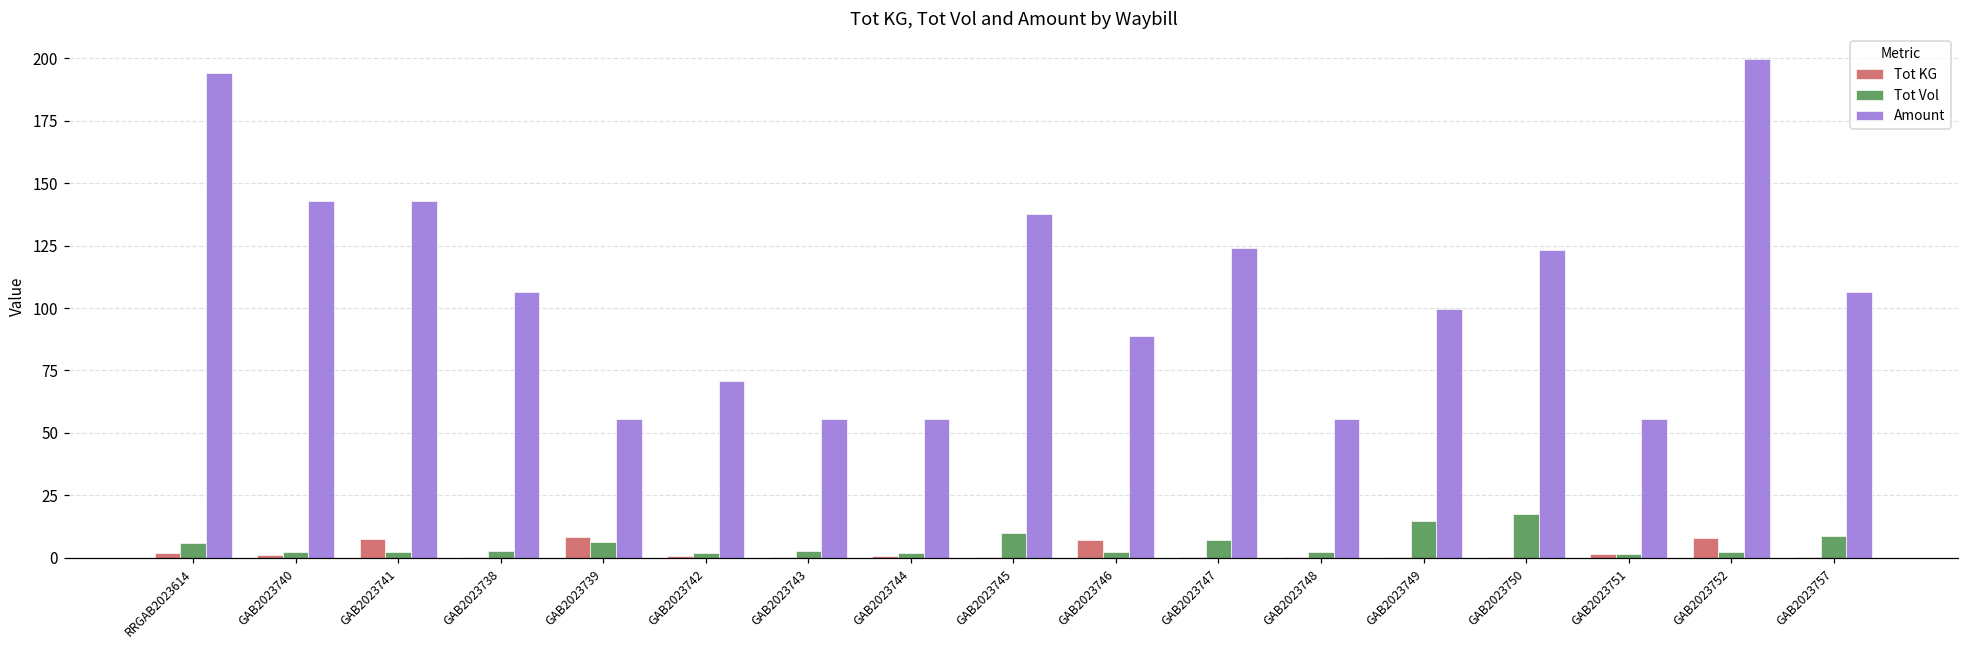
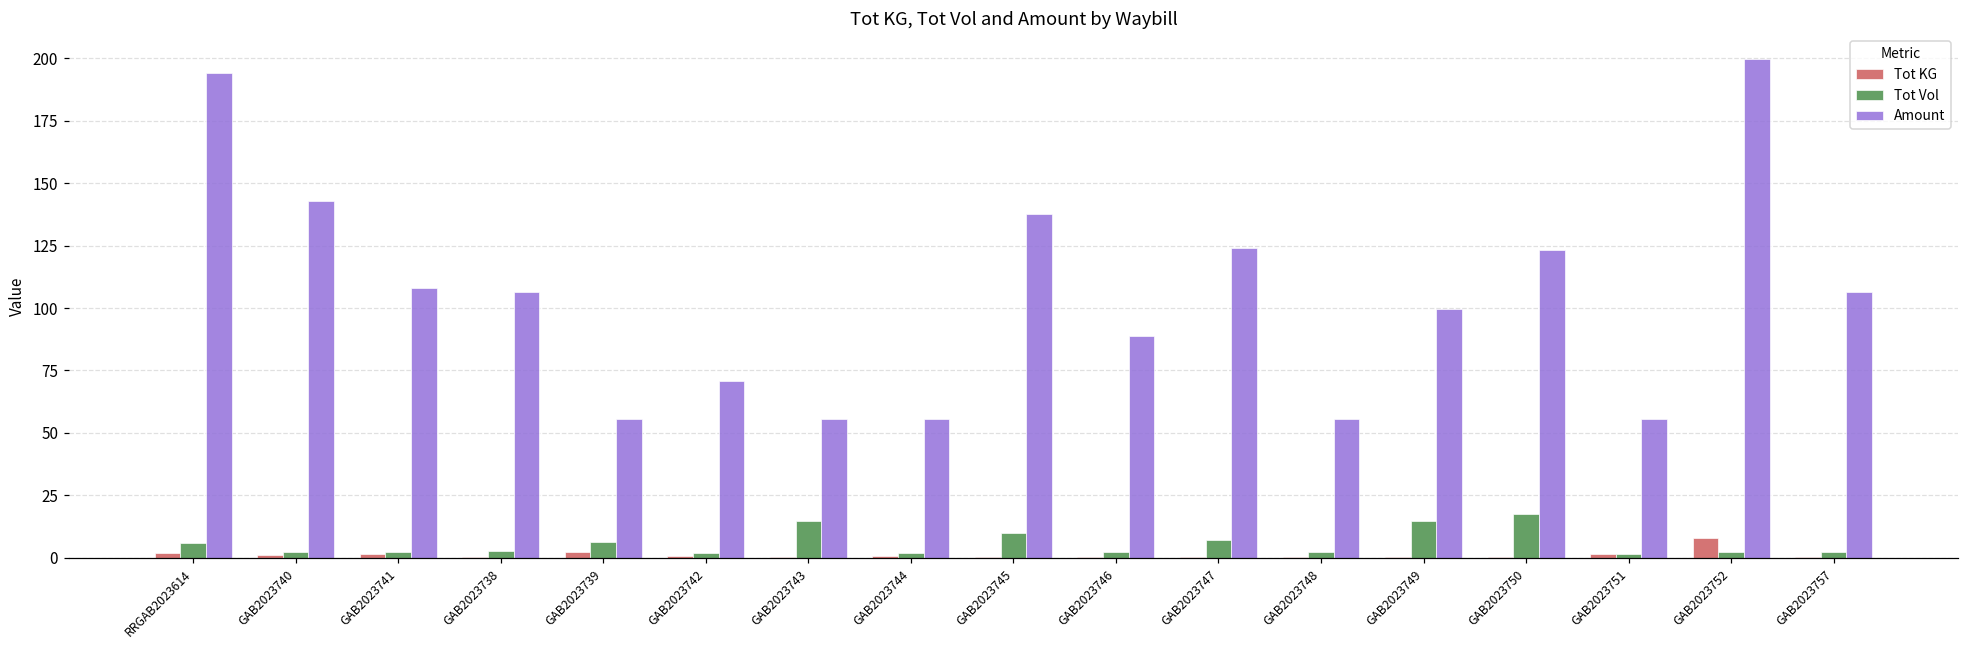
Tot KG, GAB2023741: 7 -> 2
Amount, GAB2023741: 143 -> 108
Tot KG, GAB2023739: 8 -> 2
Tot Vol, GAB2023743: 3 -> 15
Tot KG, GAB2023746: 7 -> 0
Tot Vol, GAB2023757: 9 -> 2
